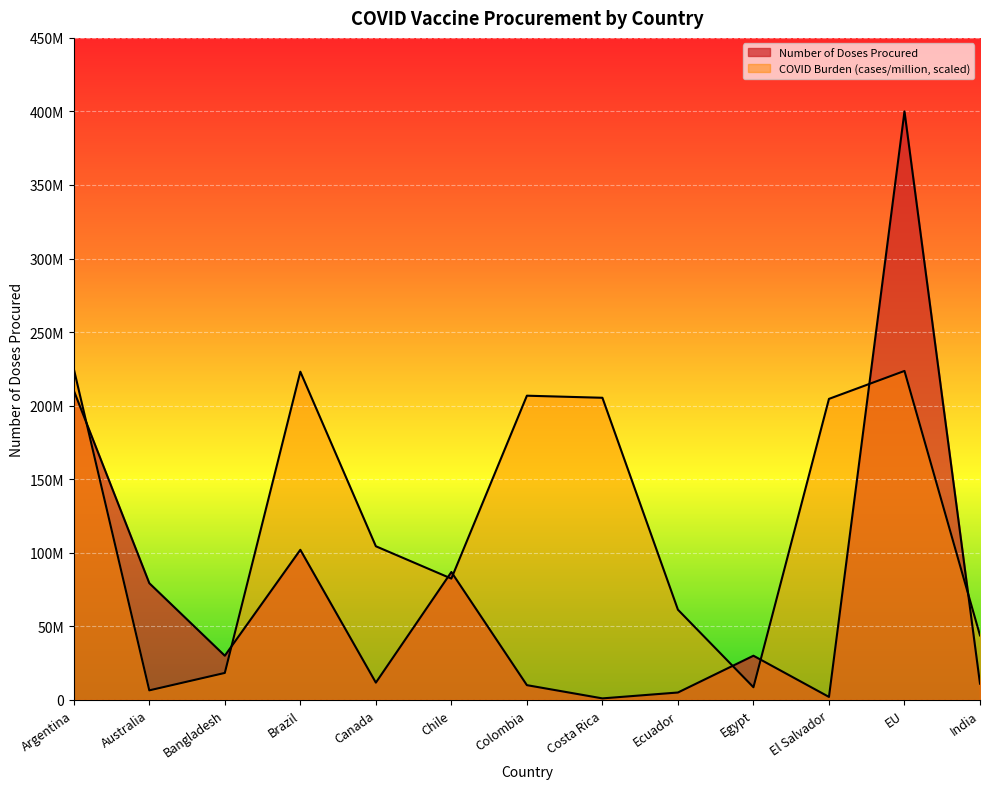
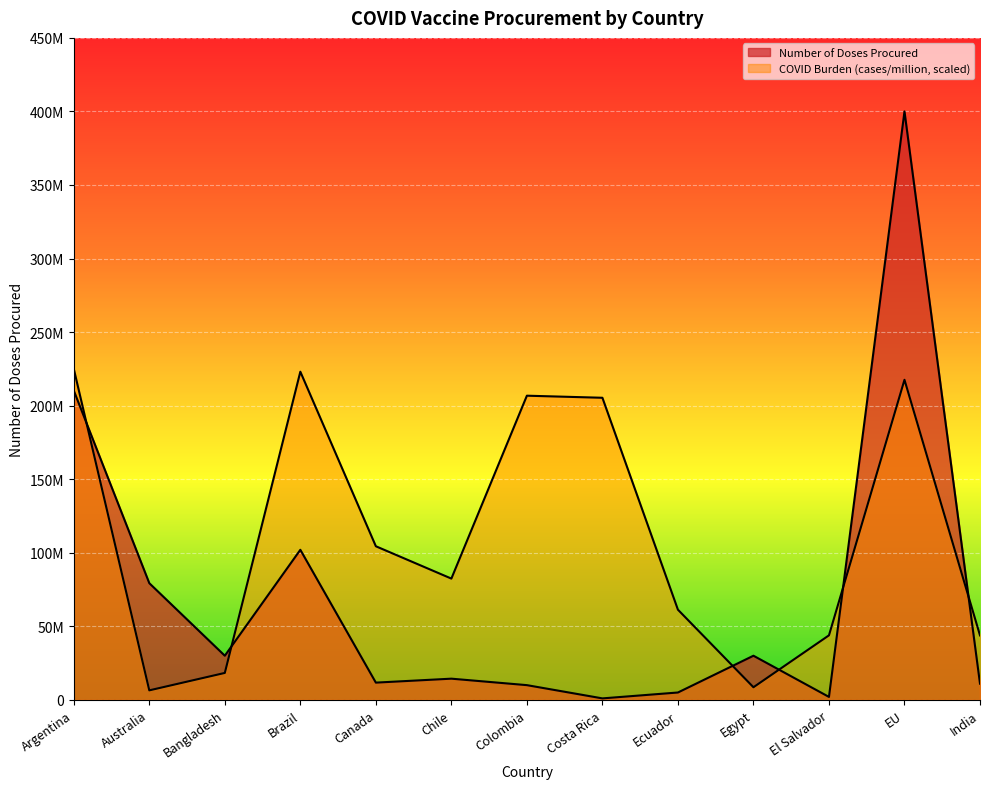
Number of Doses Procured, Chile: 87000000 -> 14000000
COVID Burden (cases/million, scaled), El Salvador: 205000000 -> 44000000
COVID Burden (cases/million, scaled), EU: 224000000 -> 218000000
